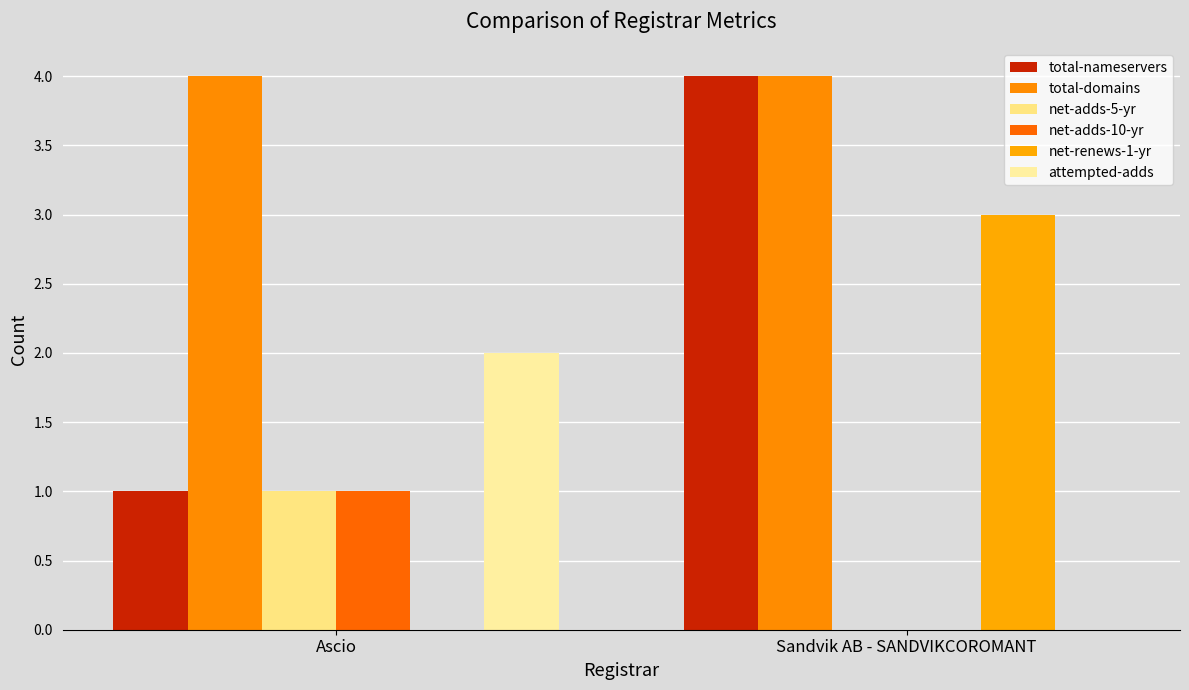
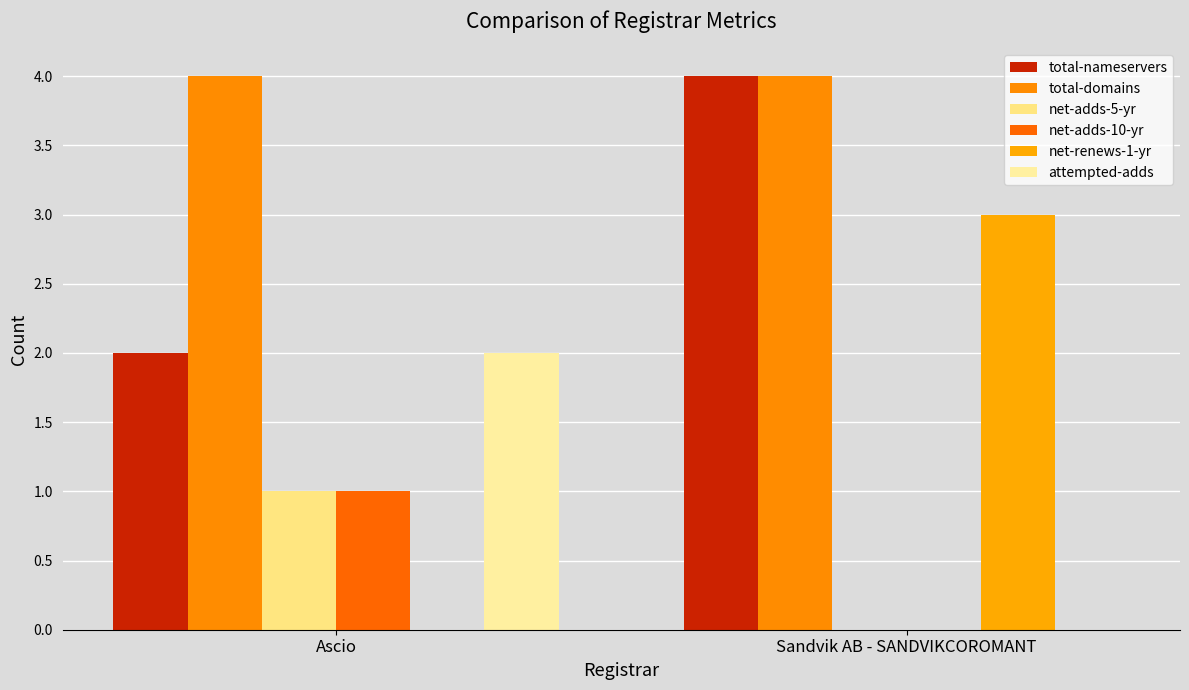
total-nameservers, Ascio: 1 -> 2
